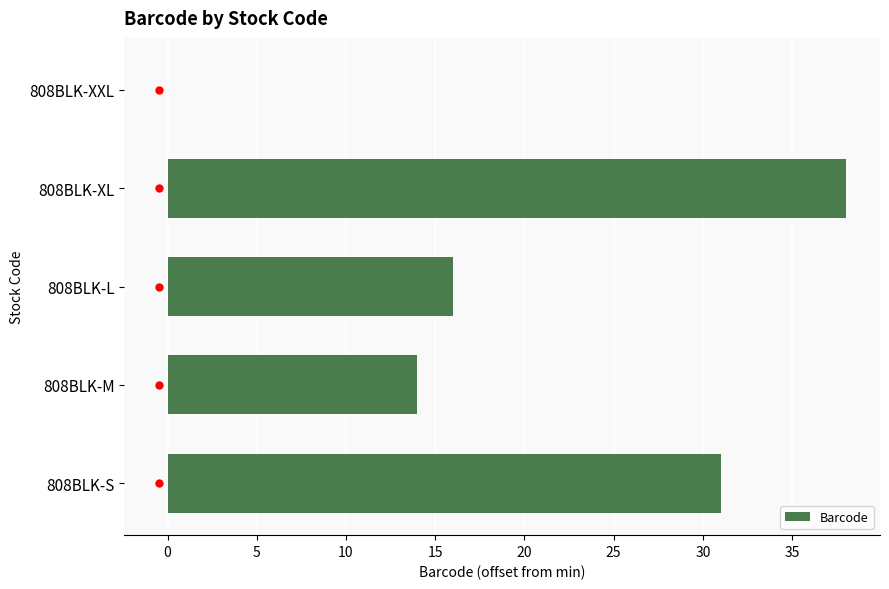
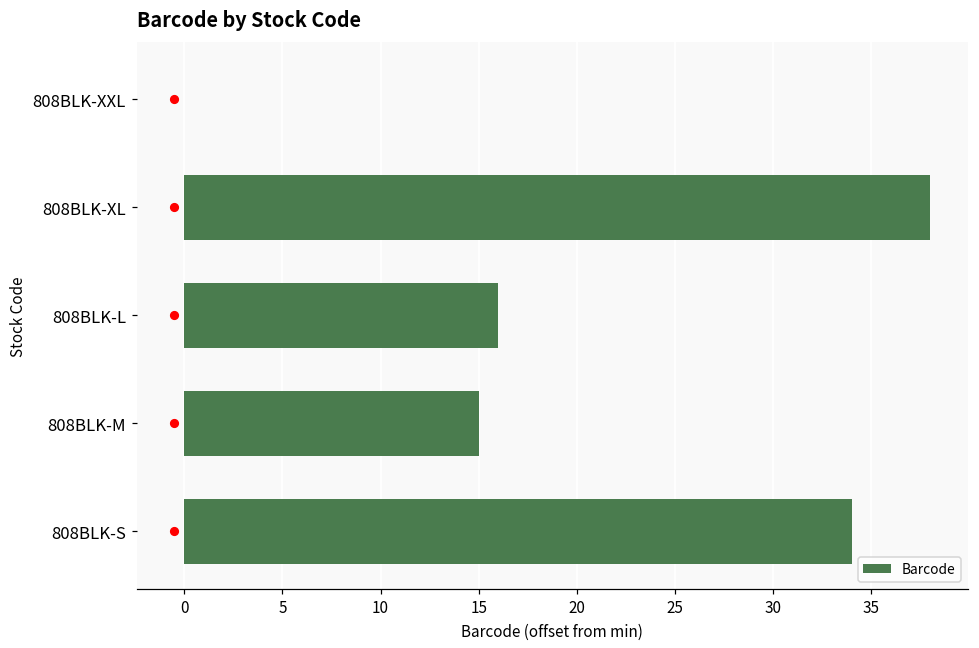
Barcode, 808BLK-M: 14.0 -> 15.0
Barcode, 808BLK-S: 31.0 -> 34.0
